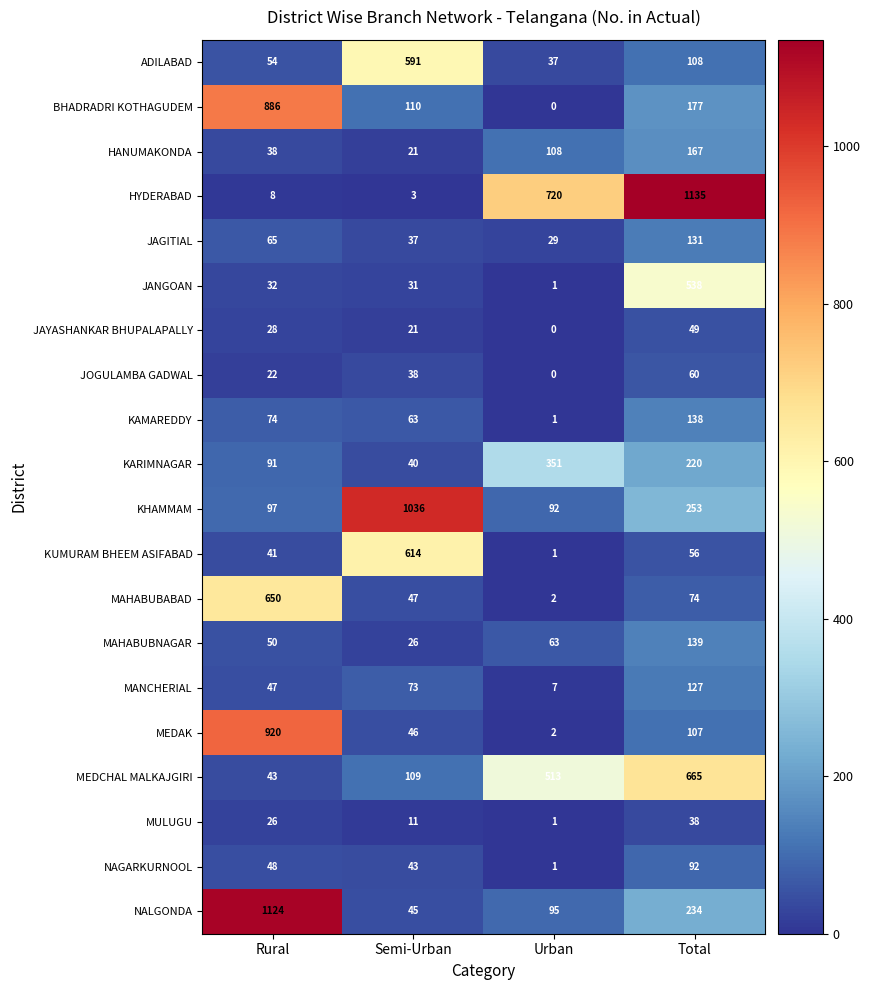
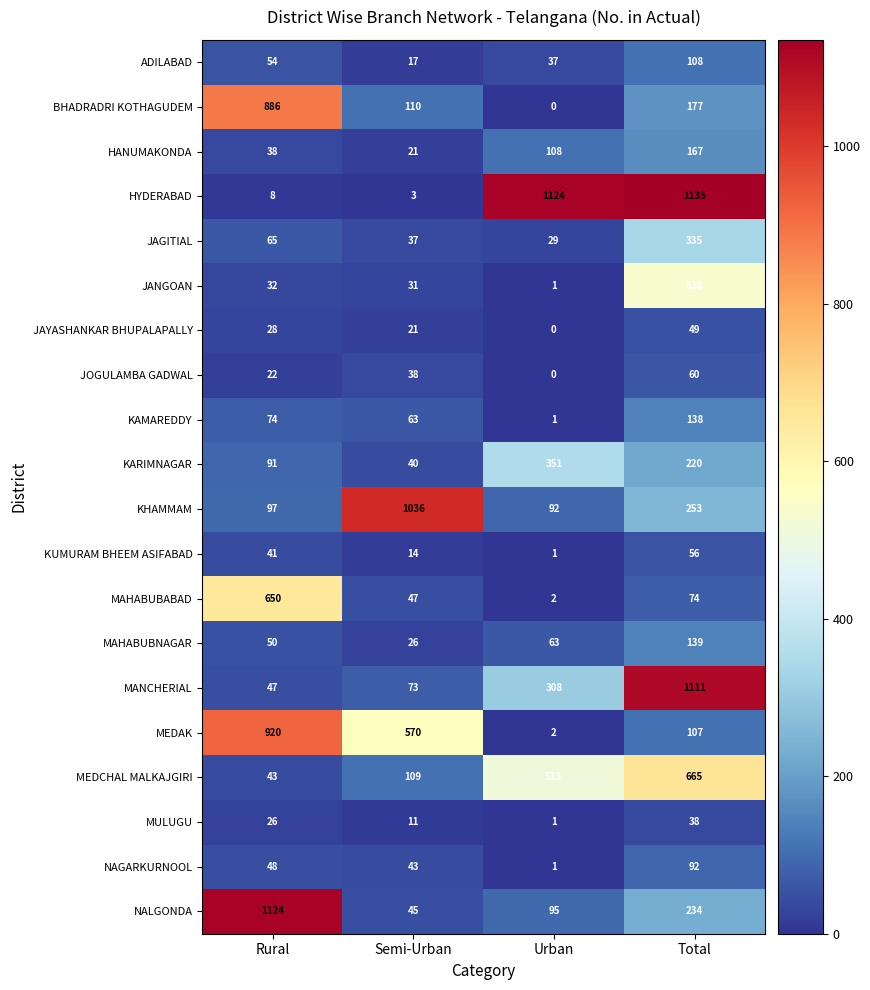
ADILABAD, Semi-Urban: 591 -> 17
HYDERABAD, Urban: 720 -> 1124
JAGITIAL, Total: 131 -> 335
KUMURAM BHEEM ASIFABAD, Semi-Urban: 614 -> 14
MANCHERIAL, Urban: 7 -> 308
MANCHERIAL, Total: 127 -> 1111
MEDAK, Semi-Urban: 46 -> 570
